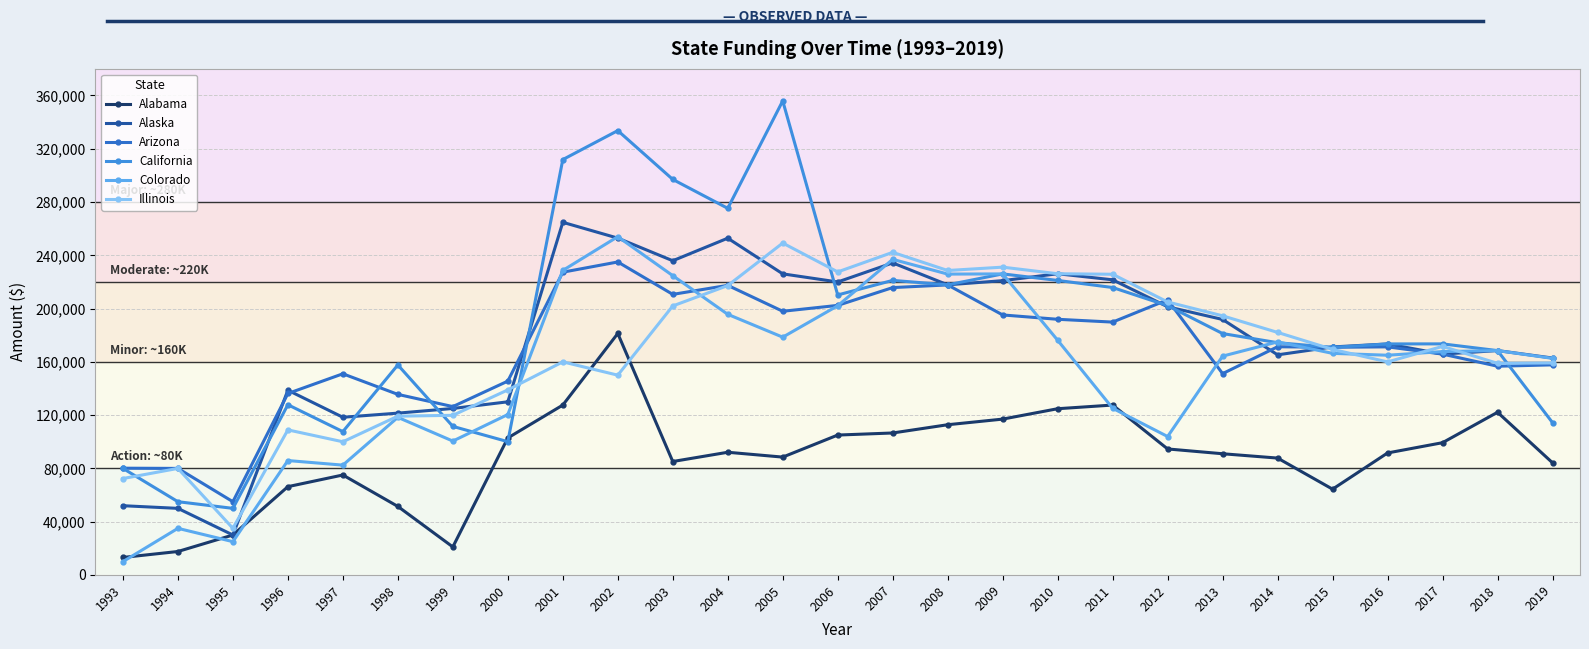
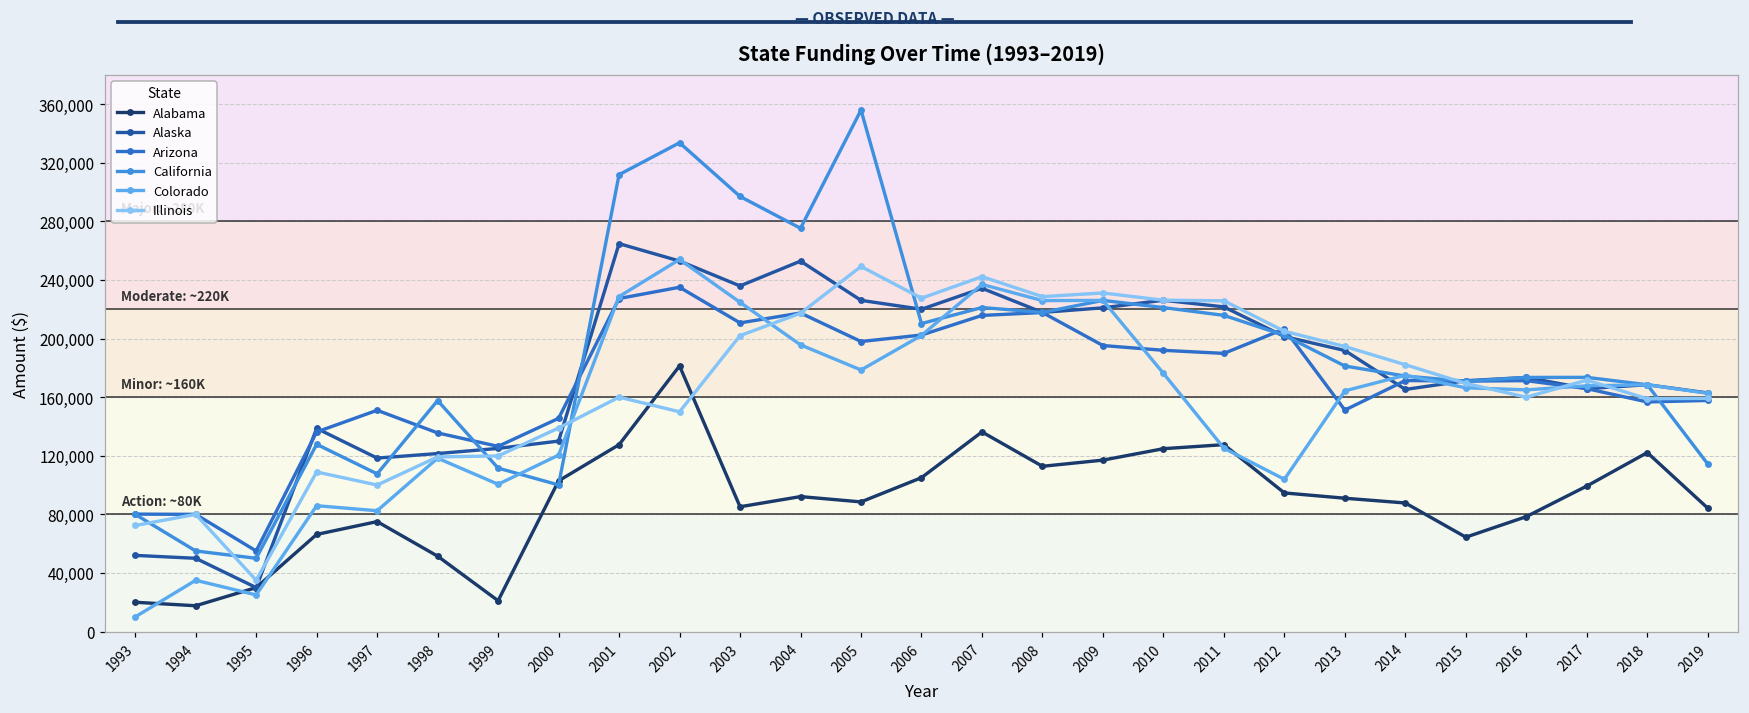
Alabama, 1993: 13,000 -> 20,000
Alabama, 2007: 107,000 -> 136,000
Alabama, 2016: 92,000 -> 78,000
